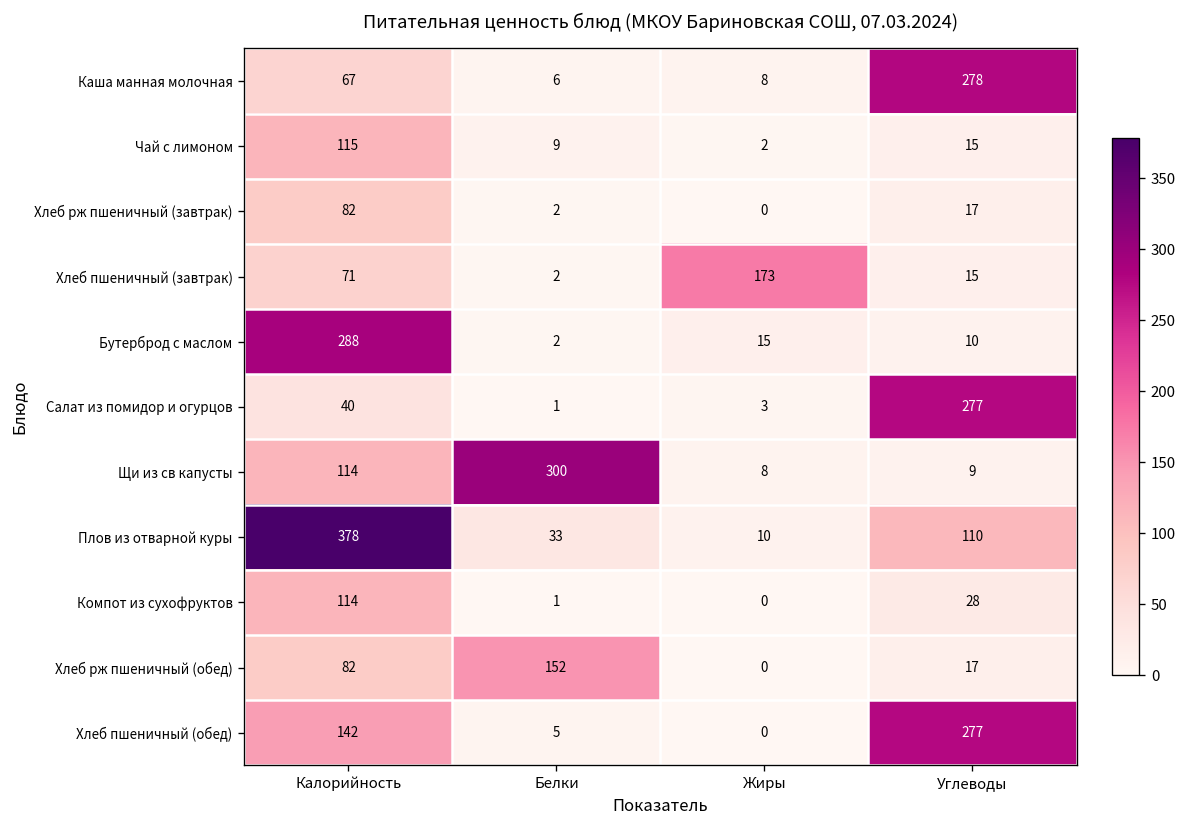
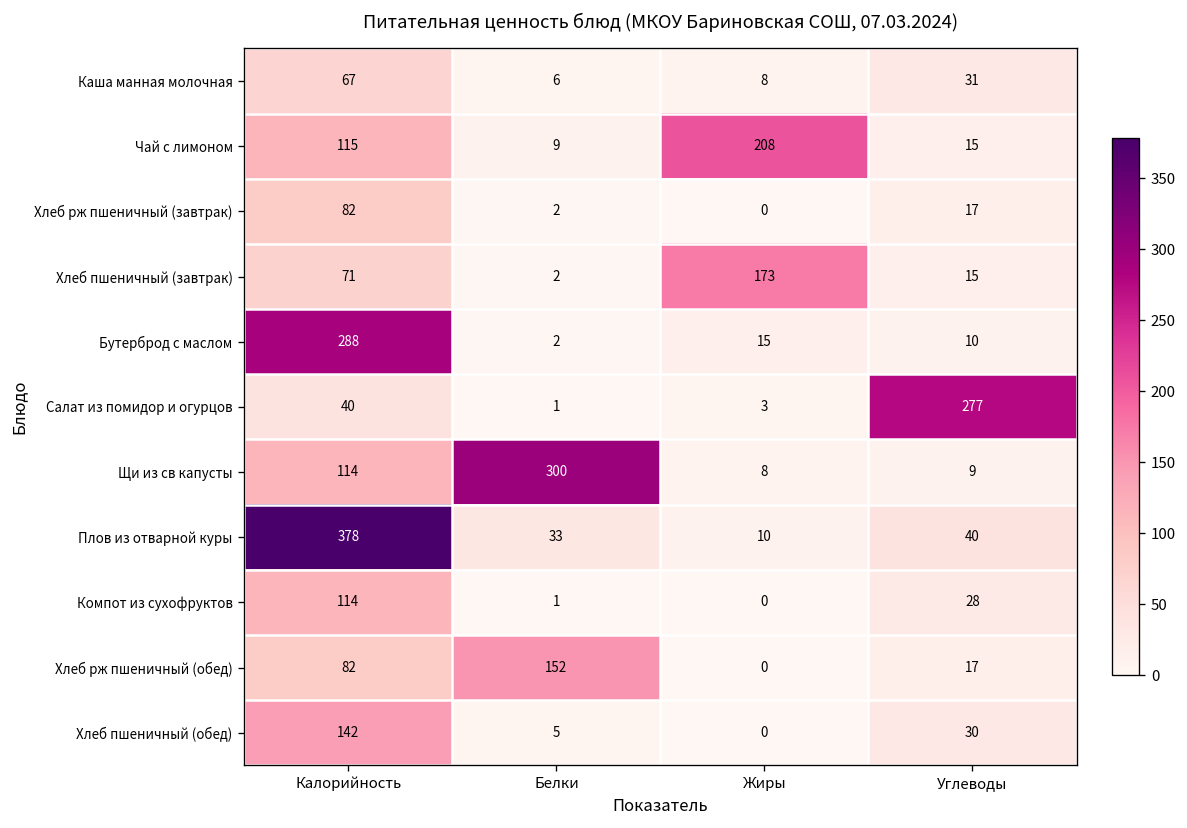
Каша манная молочная, Углеводы: 278 -> 31
Чай с лимоном, Жиры: 2 -> 208
Плов из отварной куры, Углеводы: 110 -> 40
Хлеб пшеничный (обед), Углеводы: 277 -> 30
